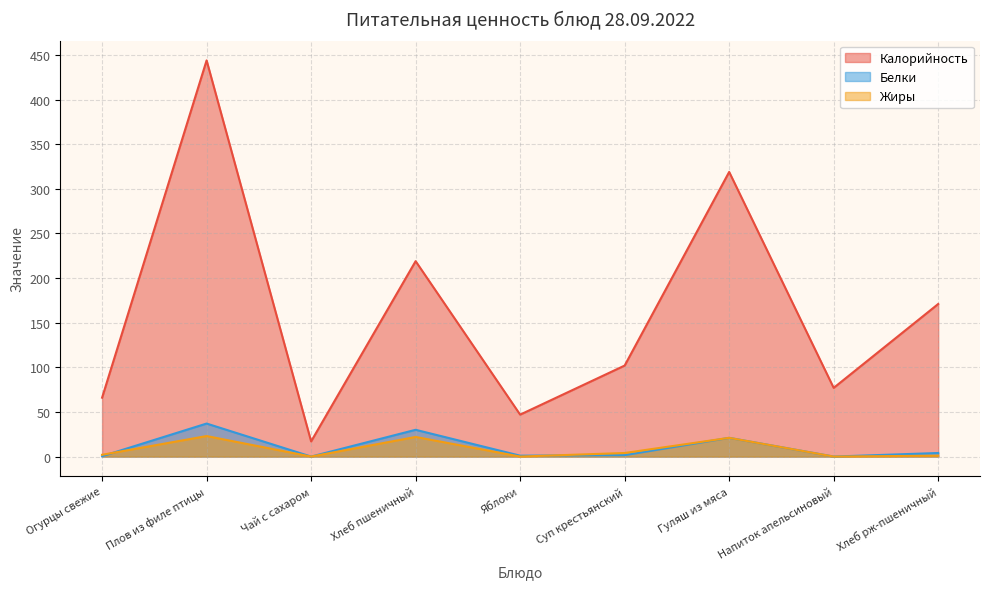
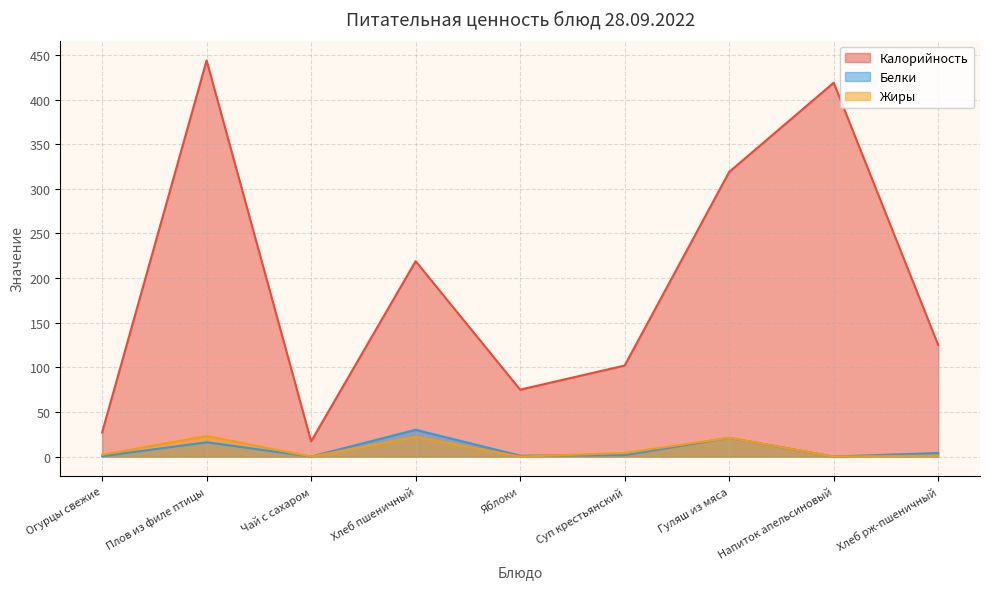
Калорийность, Огурцы свежие: 70 -> 30
Белки, Плов из филе птицы: 40 -> 20
Калорийность, Яблоки: 50 -> 80
Калорийность, Напиток апельсиновый: 80 -> 420
Калорийность, Хлеб рж-пшеничный: 170 -> 130
